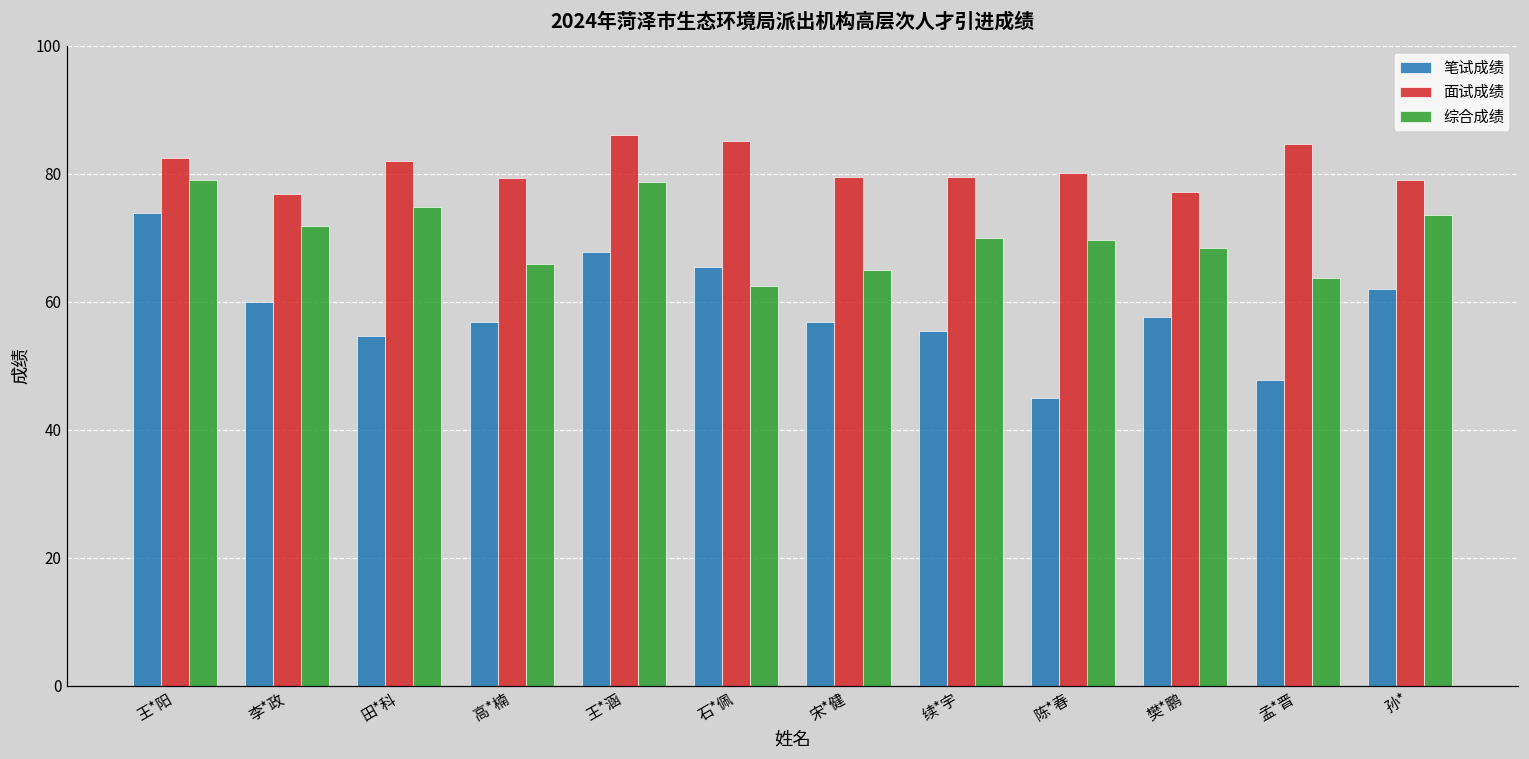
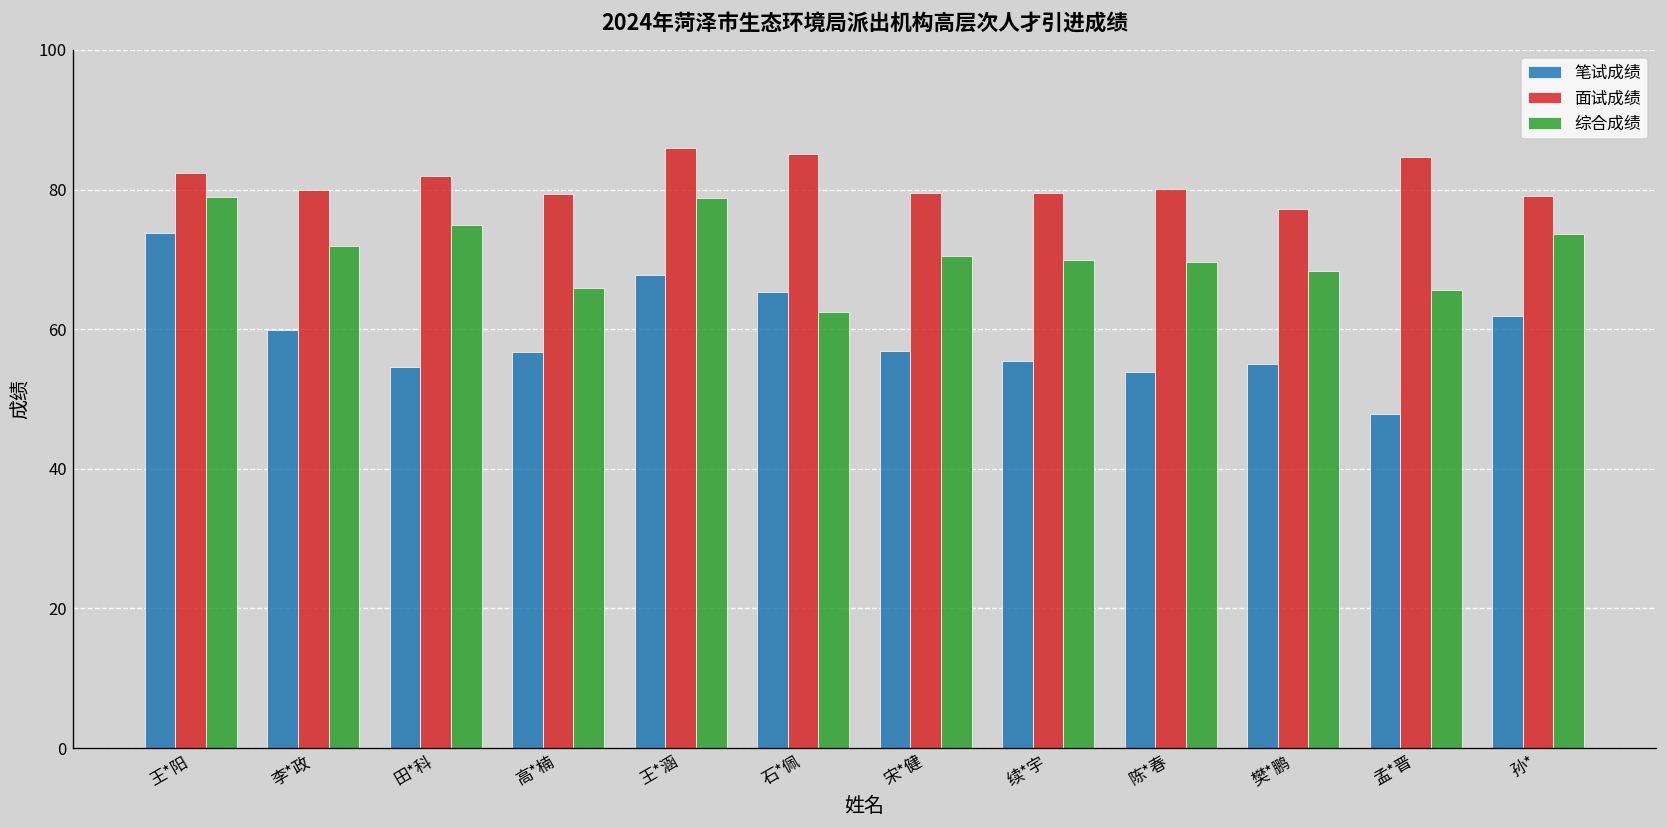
面试成绩, 李*政: 77 -> 80
综合成绩, 宋*健: 65 -> 70
笔试成绩, 陈*春: 45 -> 54
笔试成绩, 樊*鹏: 58 -> 55
综合成绩, 孟*晋: 64 -> 66
